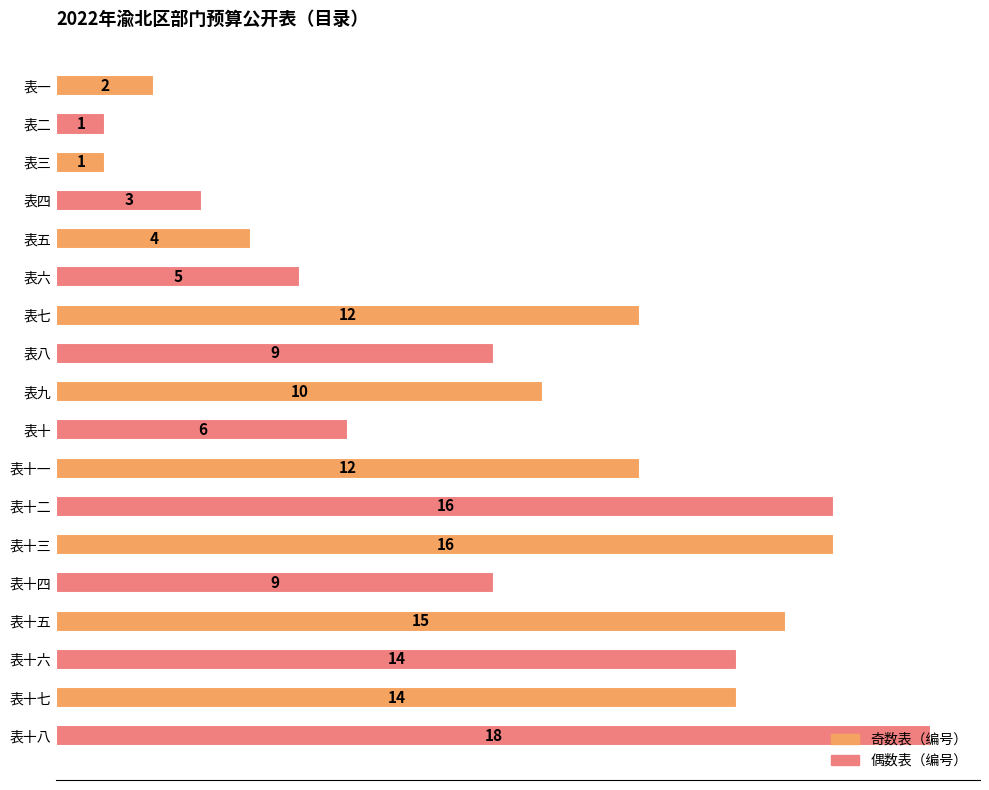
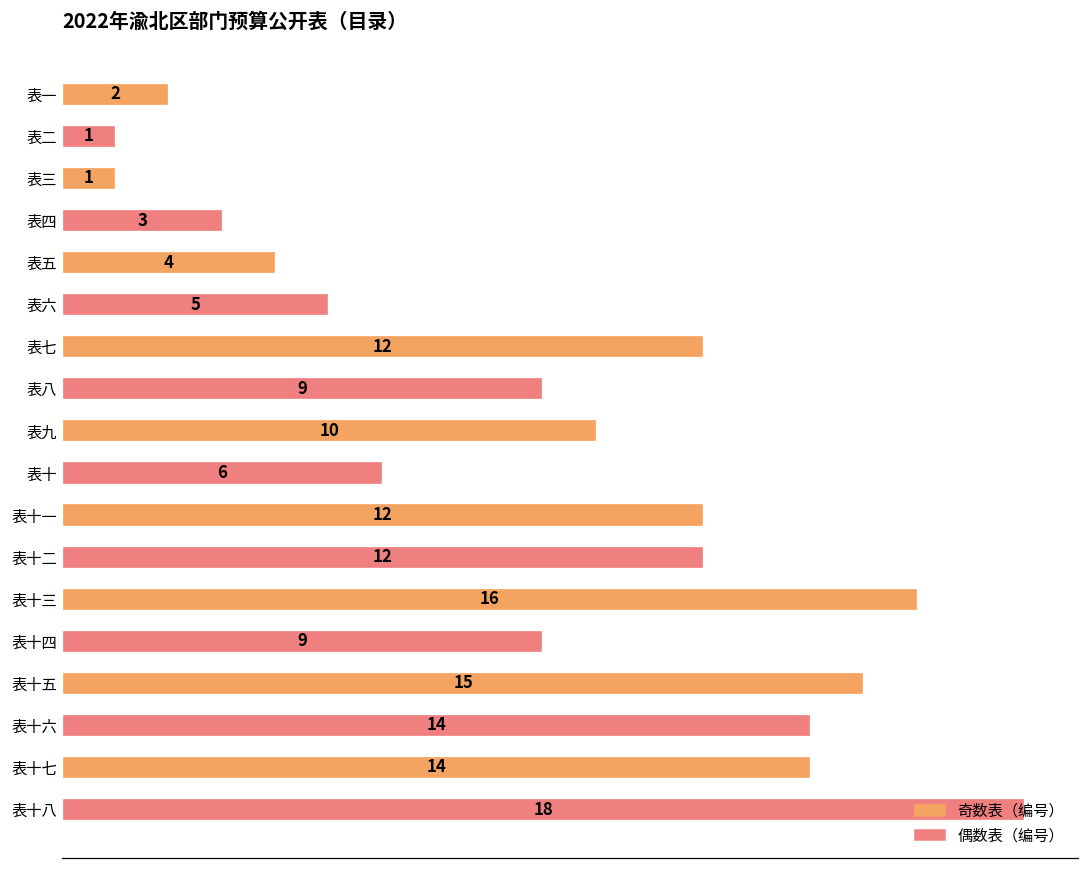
表十二: 16 -> 12
